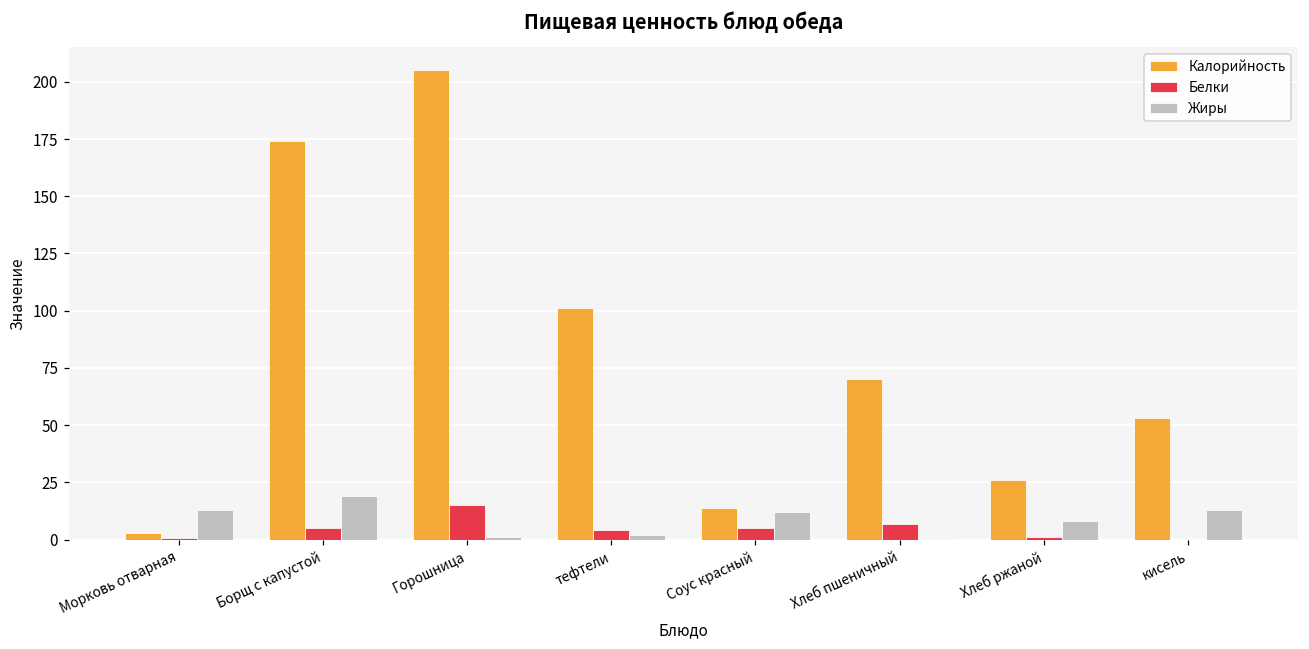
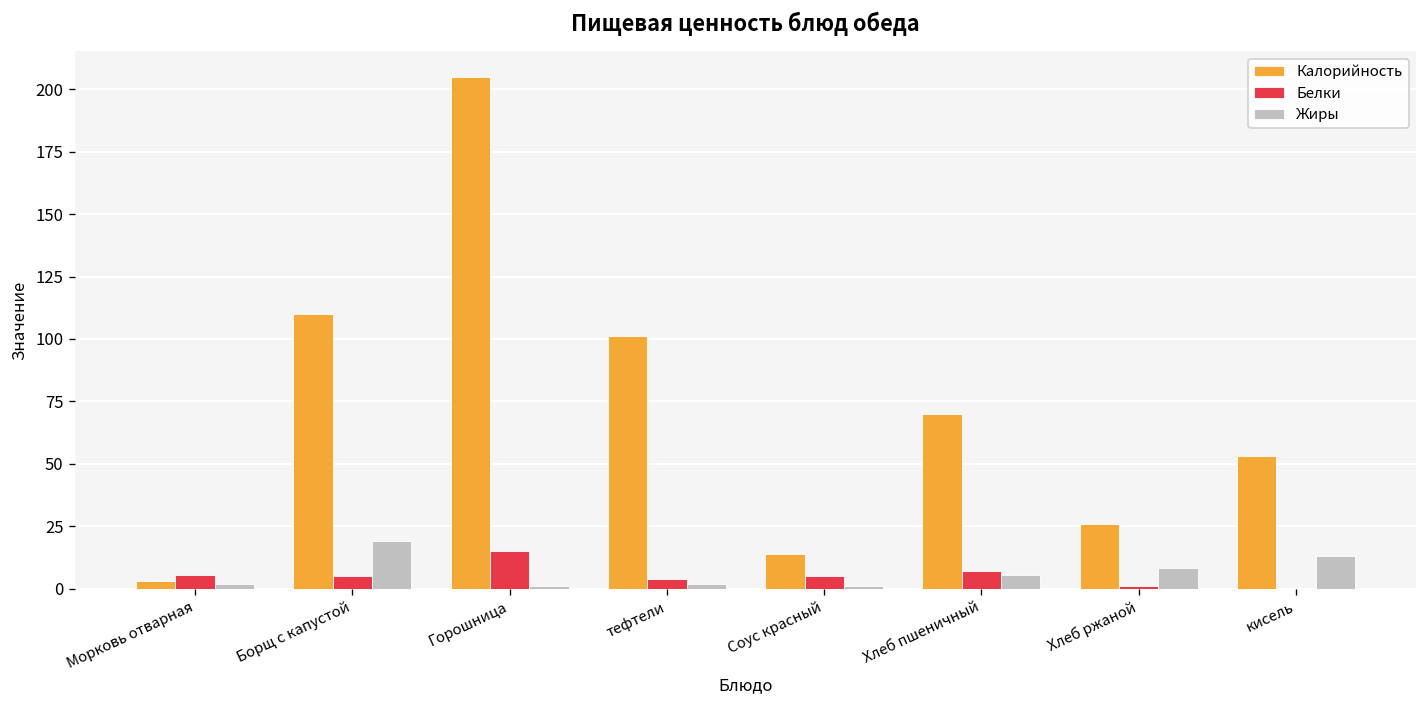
Белки, Морковь отварная: 1 -> 5
Жиры, Морковь отварная: 13 -> 2
Калорийность, Борщ с капустой: 174 -> 110
Жиры, Соус красный: 12 -> 1
Жиры, Хлеб пшеничный: 0 -> 5
